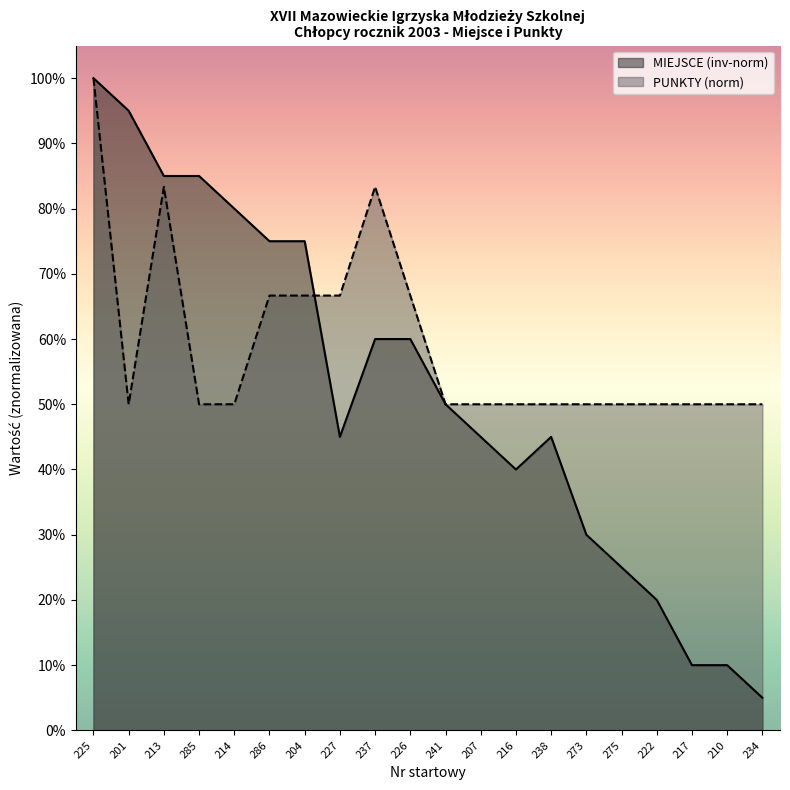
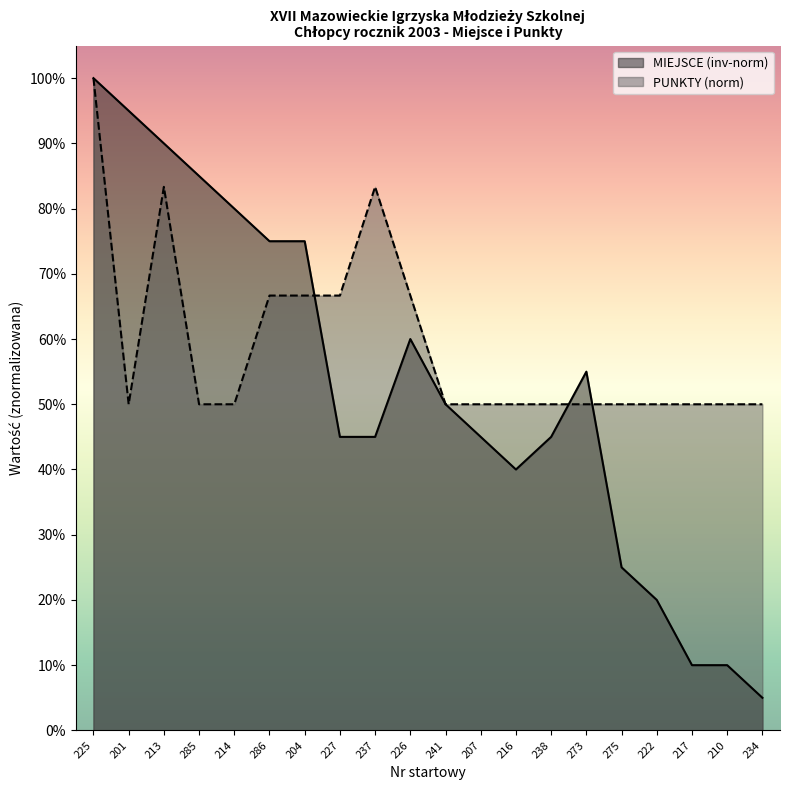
MIEJSCE (inv-norm), 213: 85% -> 90%
MIEJSCE (inv-norm), 237: 60% -> 45%
MIEJSCE (inv-norm), 273: 30% -> 55%
